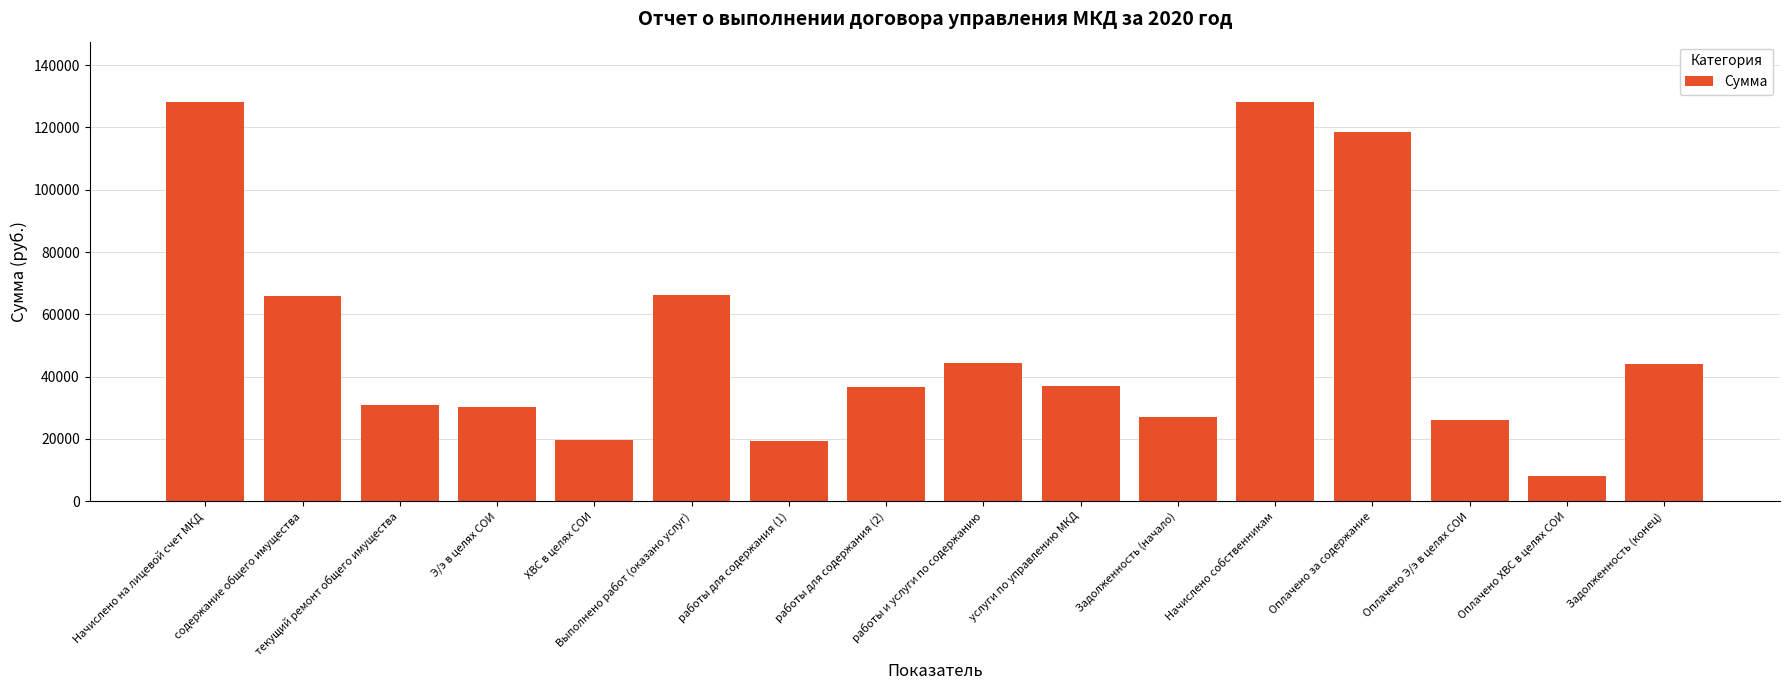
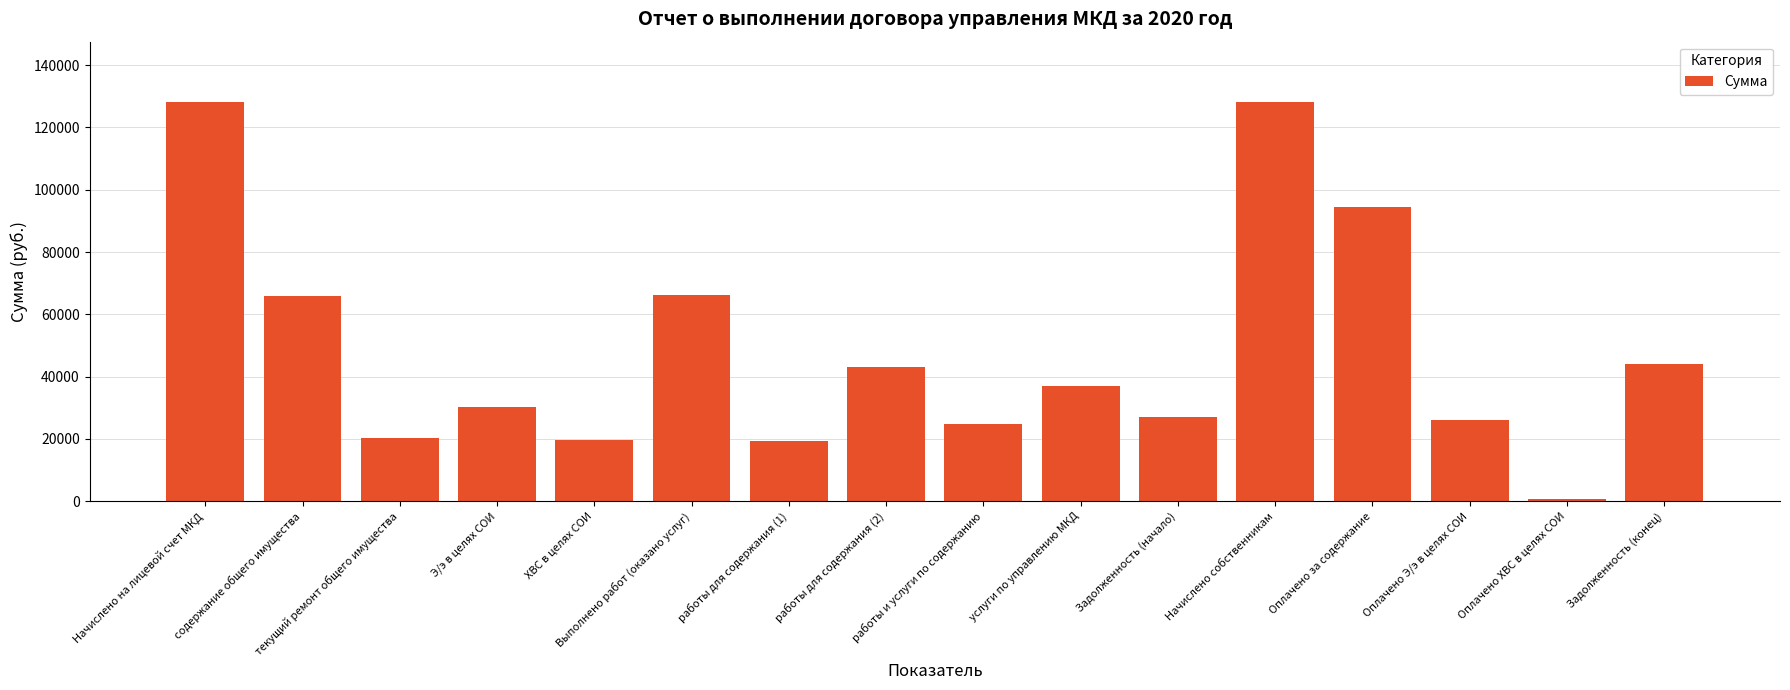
текущий ремонт общего имущества: 31000 -> 20000
работы для содержания (2): 37000 -> 43000
работы и услуги по содержанию: 44000 -> 25000
Оплачено за содержание: 118000 -> 94000
Оплачено ХВС в целях СОИ: 8000 -> 1000
